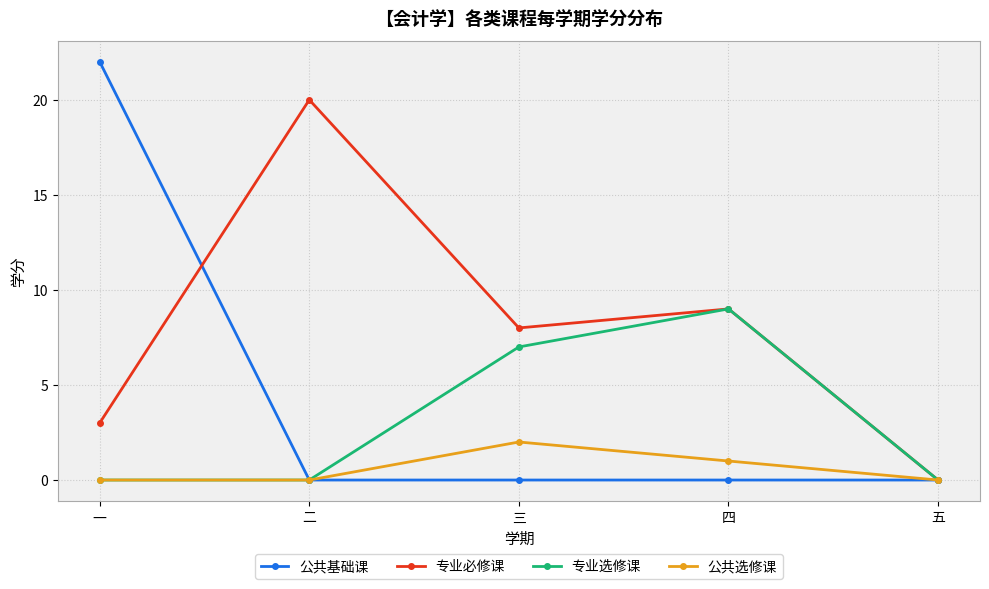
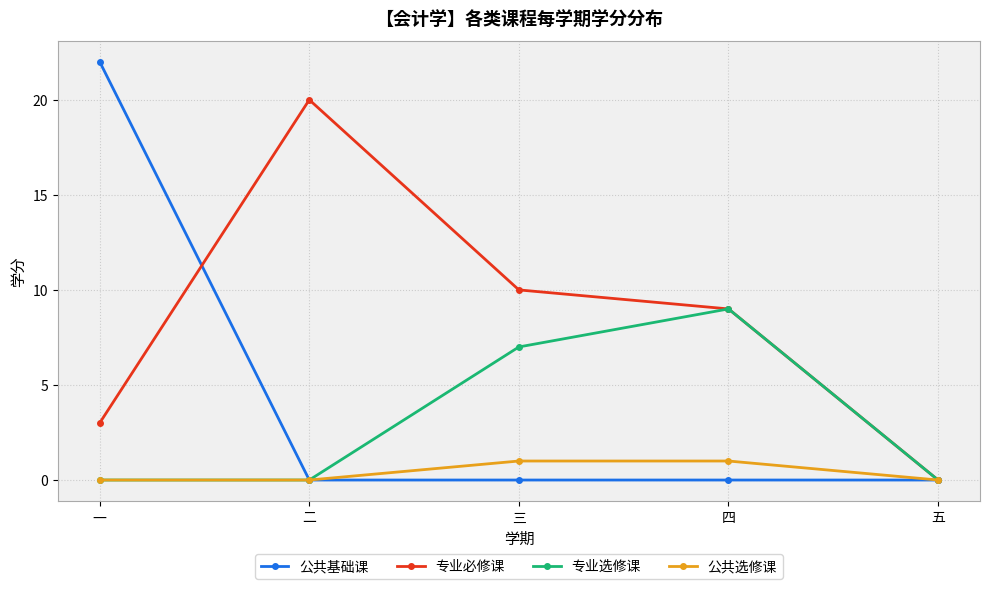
专业必修课, 三: 8 -> 10
公共选修课, 三: 2 -> 1
